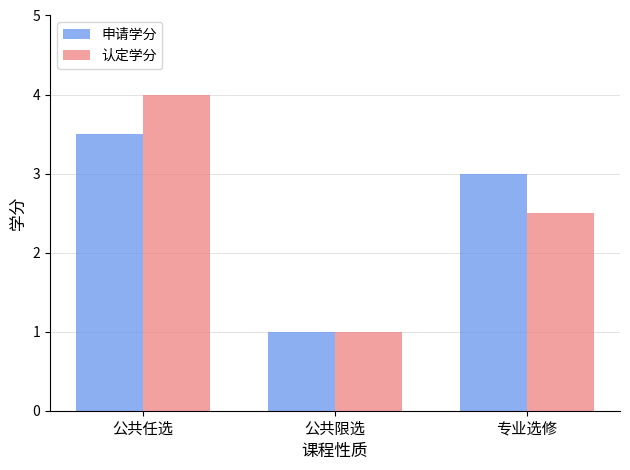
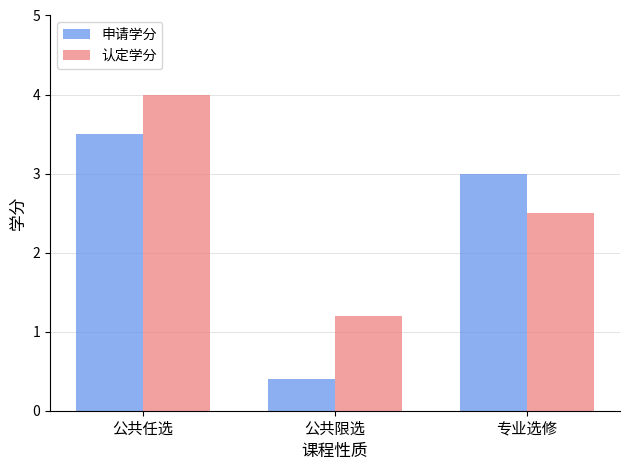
申请学分, 公共限选: 1.0 -> 0.4
认定学分, 公共限选: 1.0 -> 1.2
